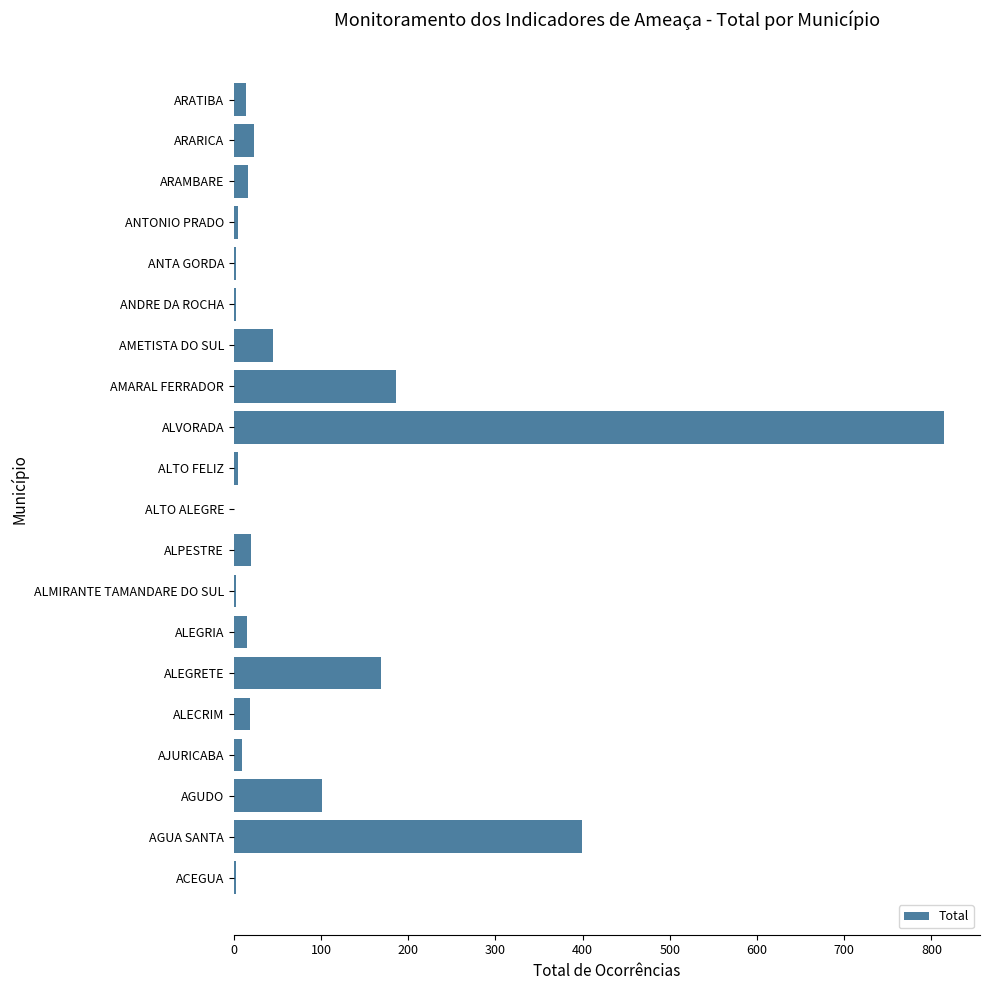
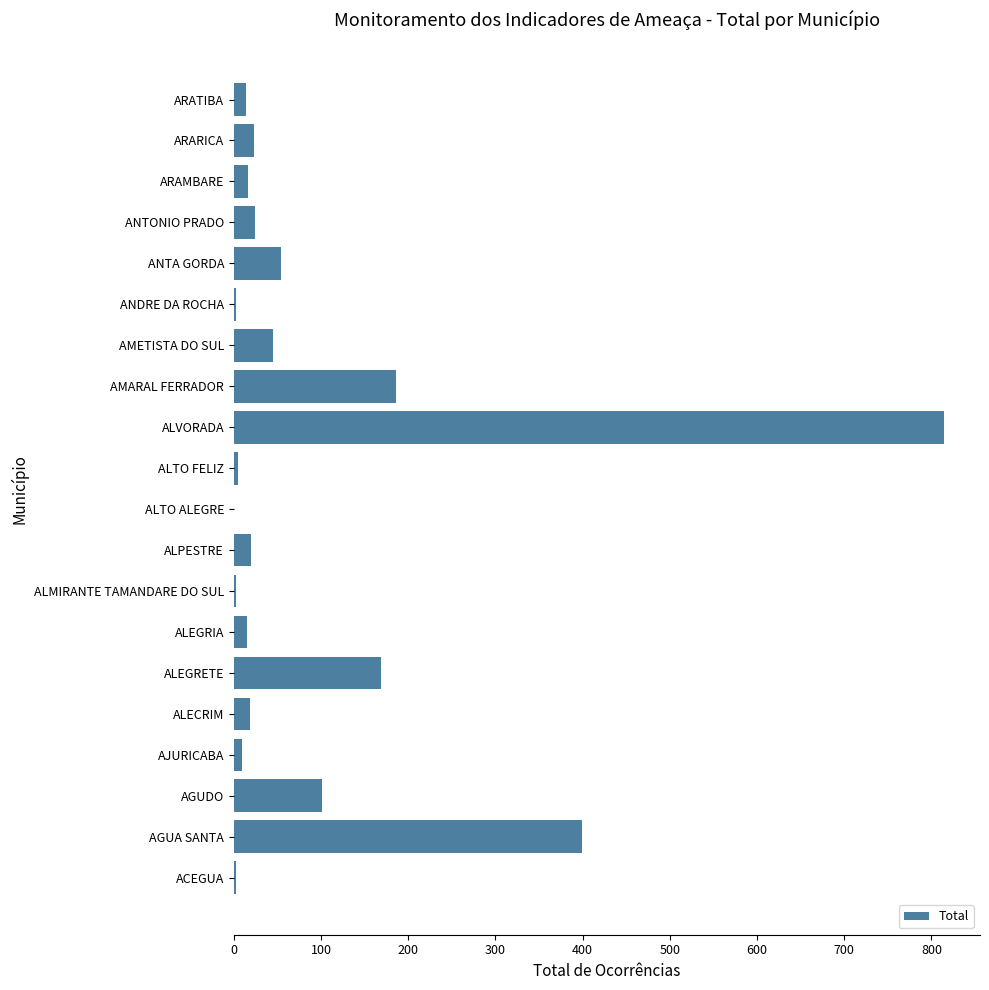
ANTONIO PRADO: 10 -> 20
ANTA GORDA: 0 -> 50
